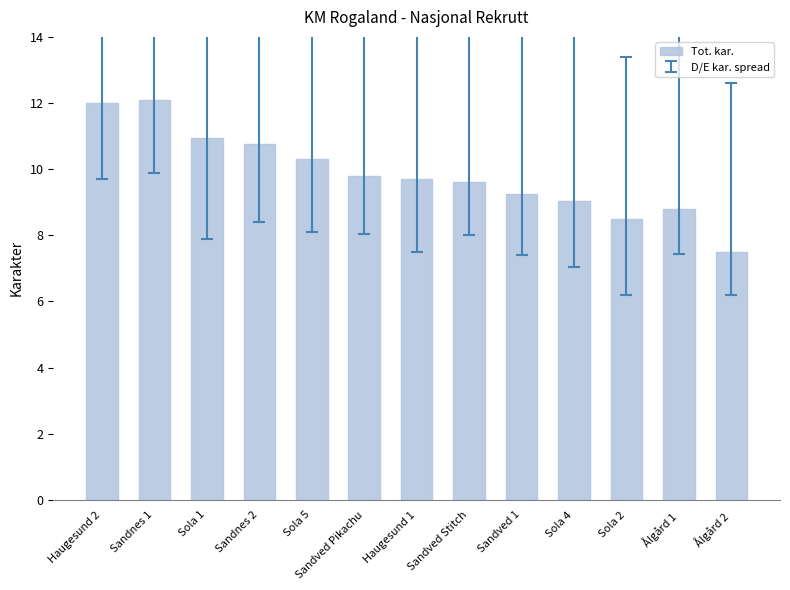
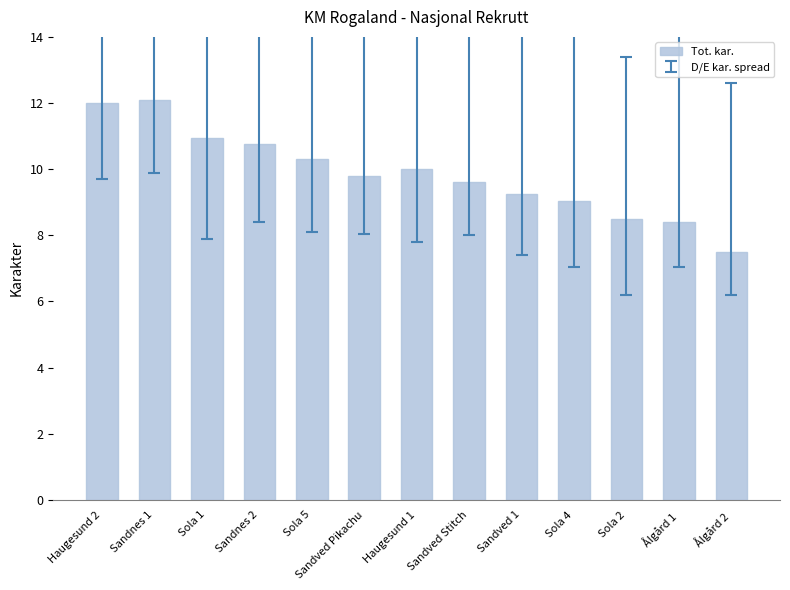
Tot. kar., Haugesund 1: 9.7 -> 10.0
Tot. kar., Ålgård 1: 8.8 -> 8.4
